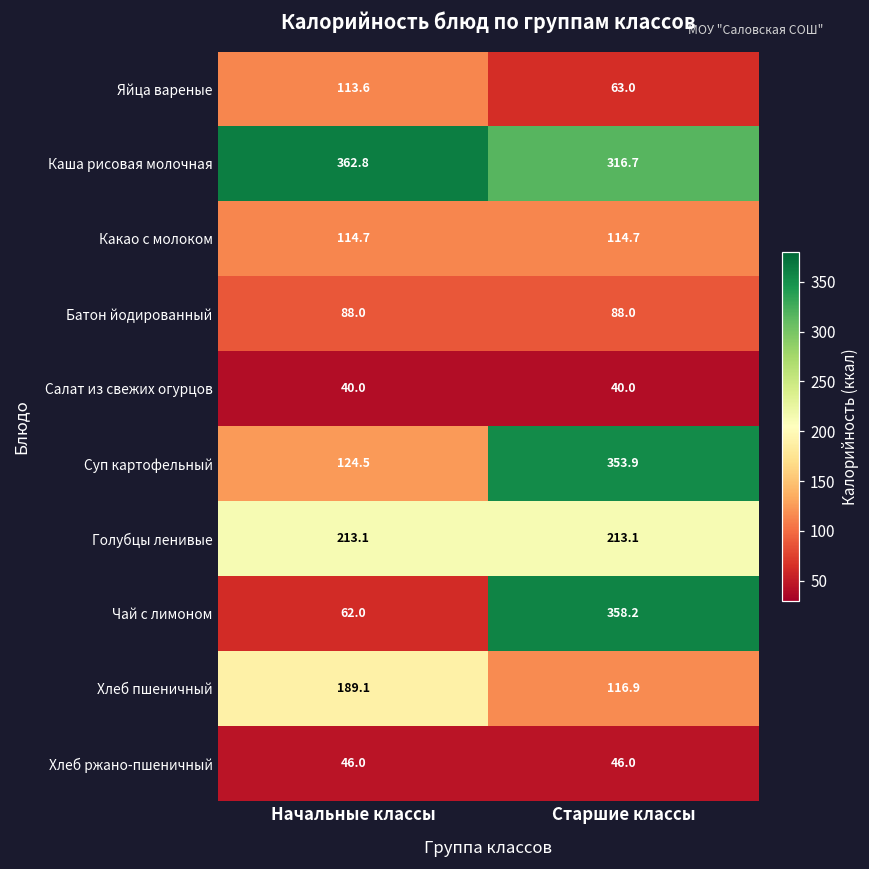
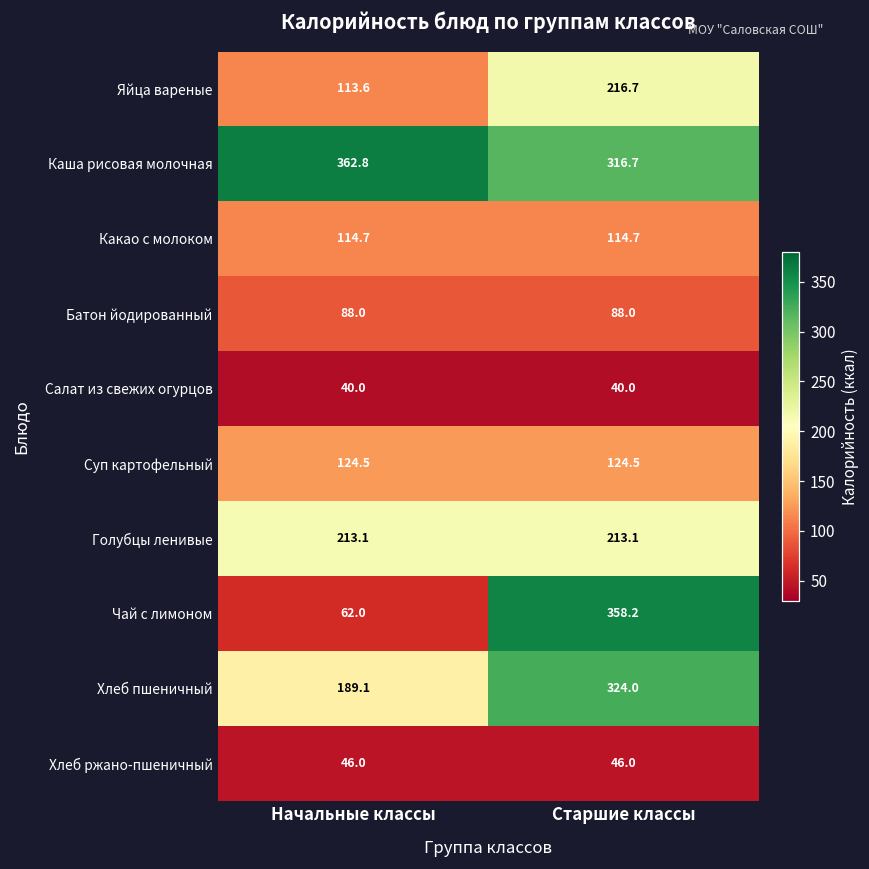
Яйца вареные, Старшие классы: 63.0 -> 216.7
Суп картофельный, Старшие классы: 353.9 -> 124.5
Хлеб пшеничный, Старшие классы: 116.9 -> 324.0
